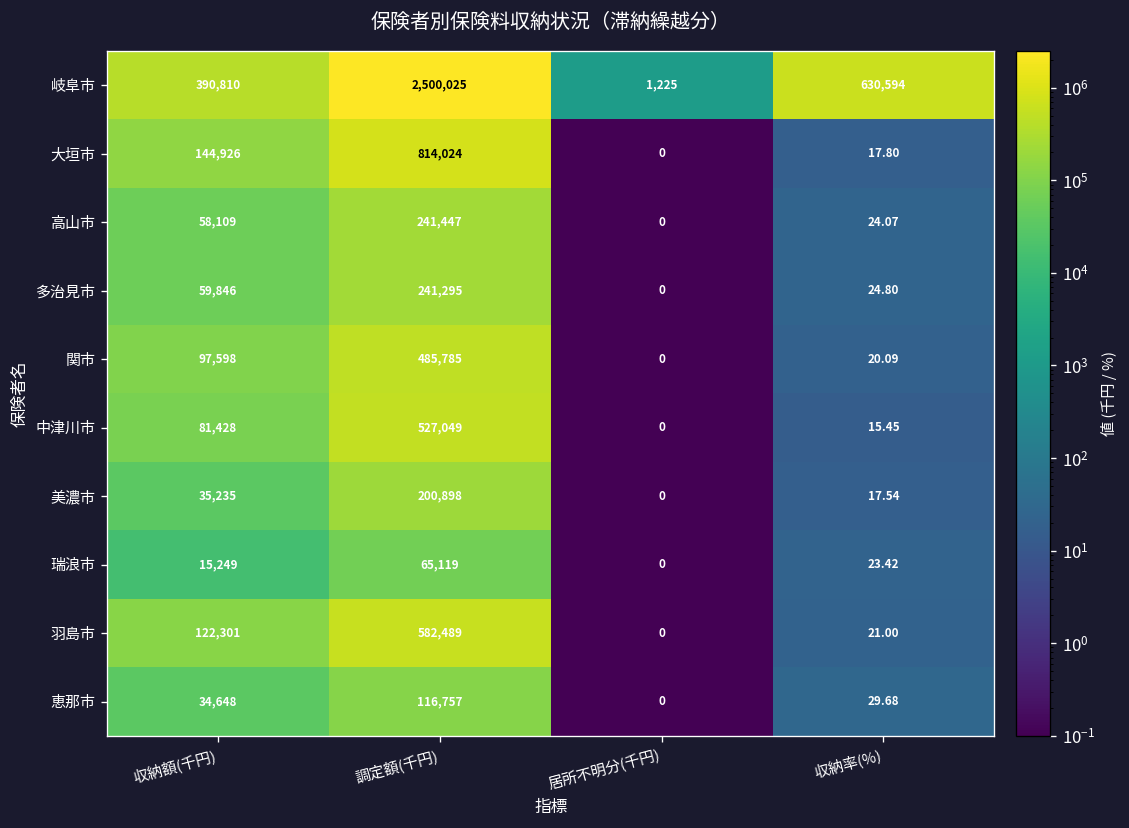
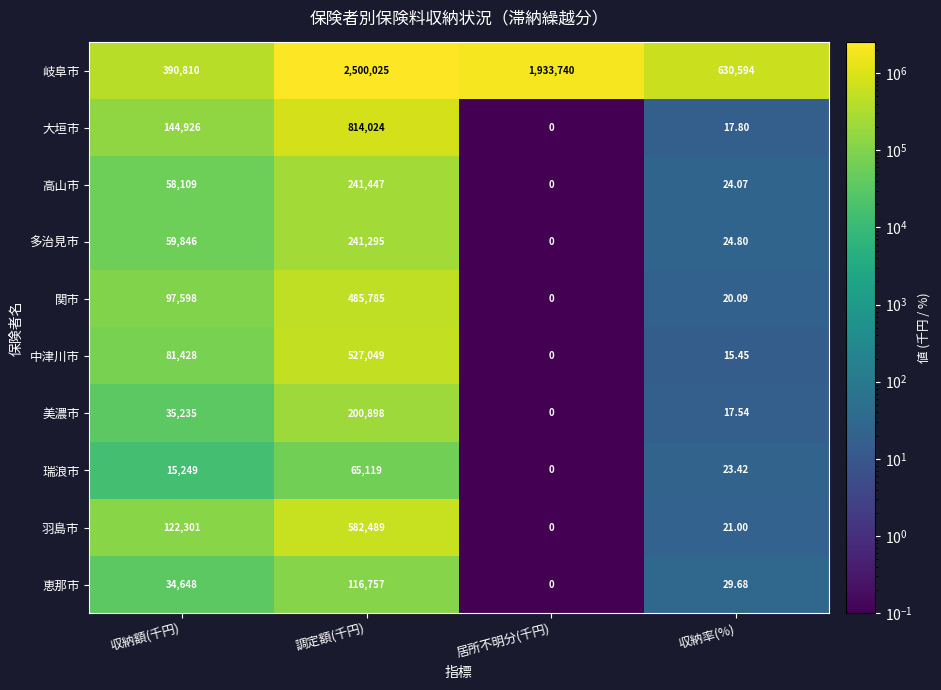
岐阜市, 居所不明分(千円): 1,225 -> 1,933,740
